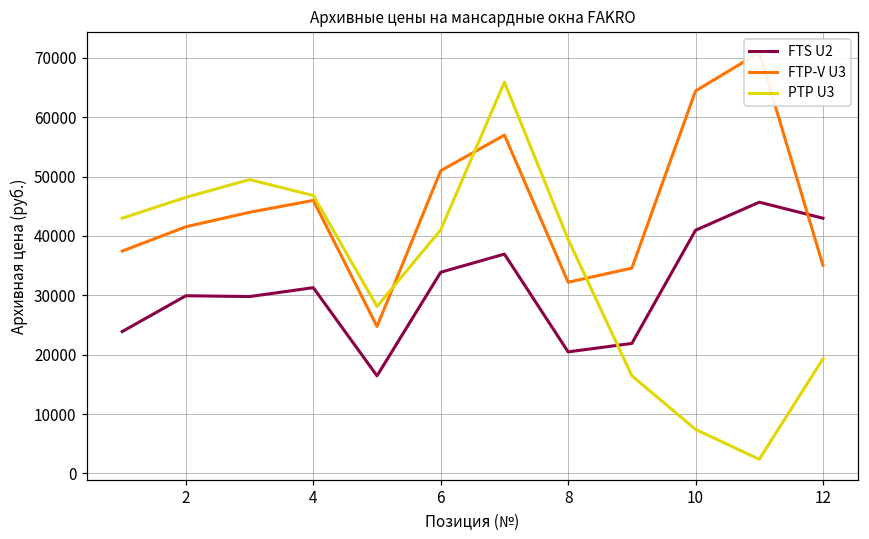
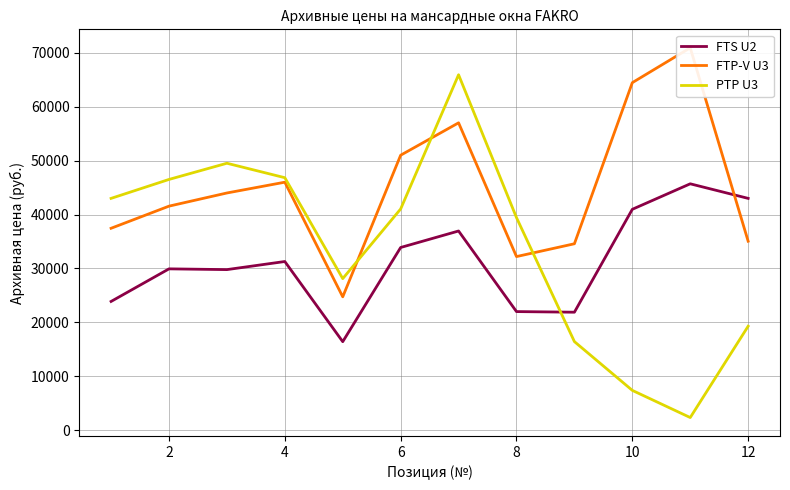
FTS U2, 8: 20000 -> 22000
